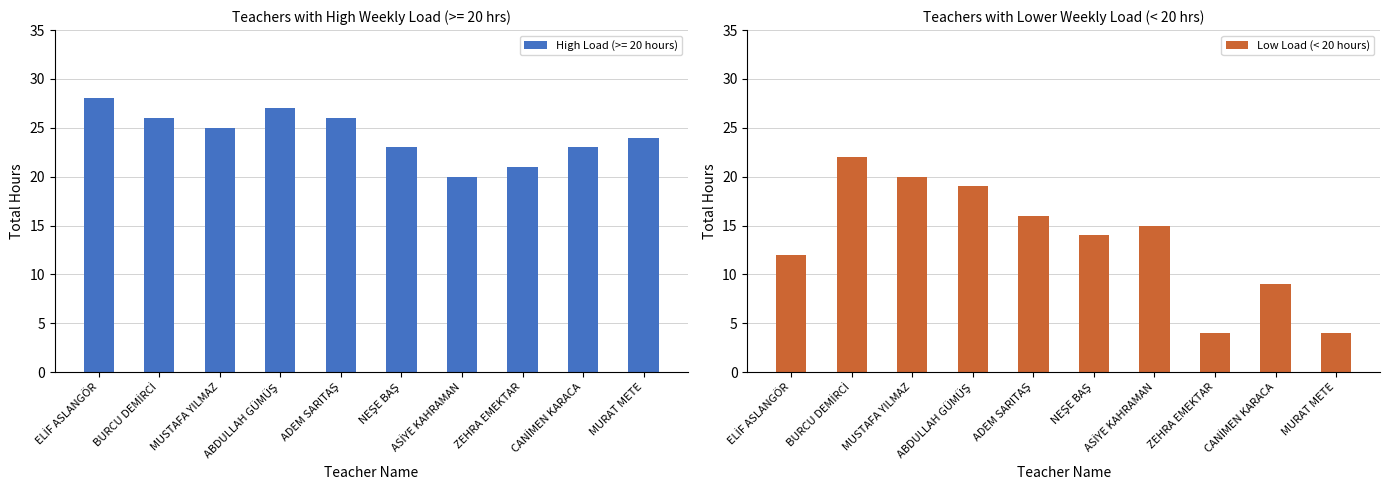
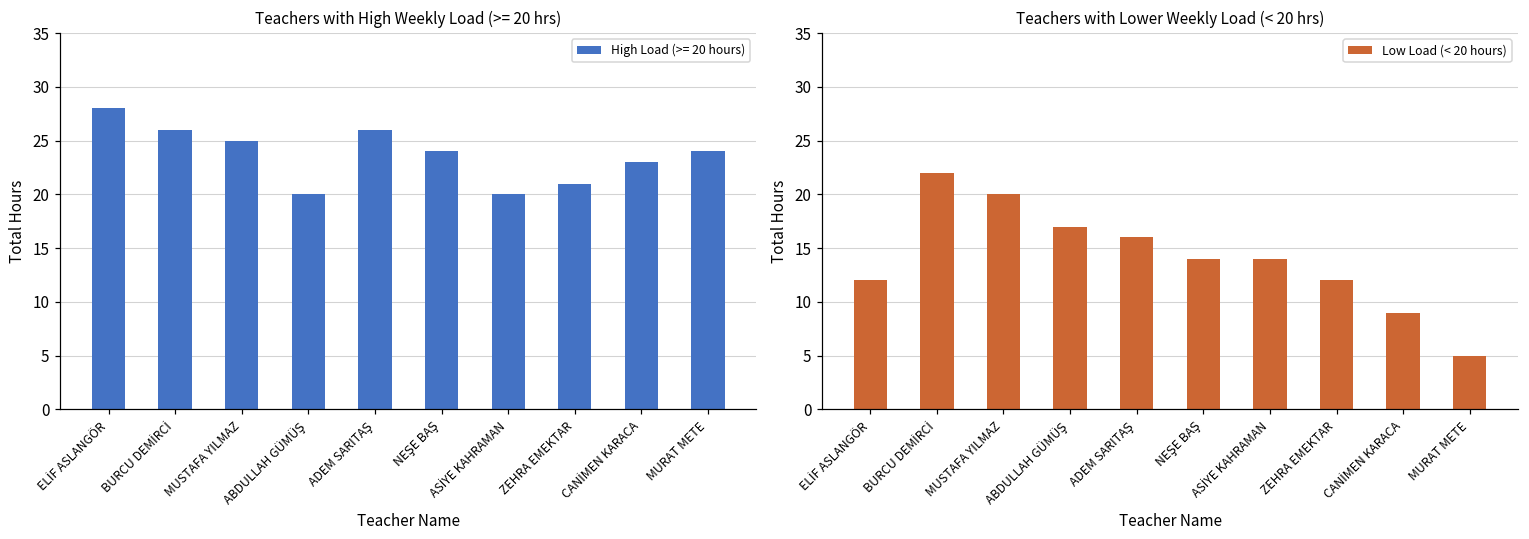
Teachers with High Weekly Load (>= 20 hrs), ABDULLAH GÜMÜŞ: 27 -> 20
Teachers with High Weekly Load (>= 20 hrs), NEŞE BAŞ: 23 -> 24
Teachers with Lower Weekly Load (< 20 hrs), ABDULLAH GÜMÜŞ: 19 -> 17
Teachers with Lower Weekly Load (< 20 hrs), ASİYE KAHRAMAN: 15 -> 14
Teachers with Lower Weekly Load (< 20 hrs), ZEHRA EMEKTAR: 4 -> 12
Teachers with Lower Weekly Load (< 20 hrs), MURAT METE: 4 -> 5
